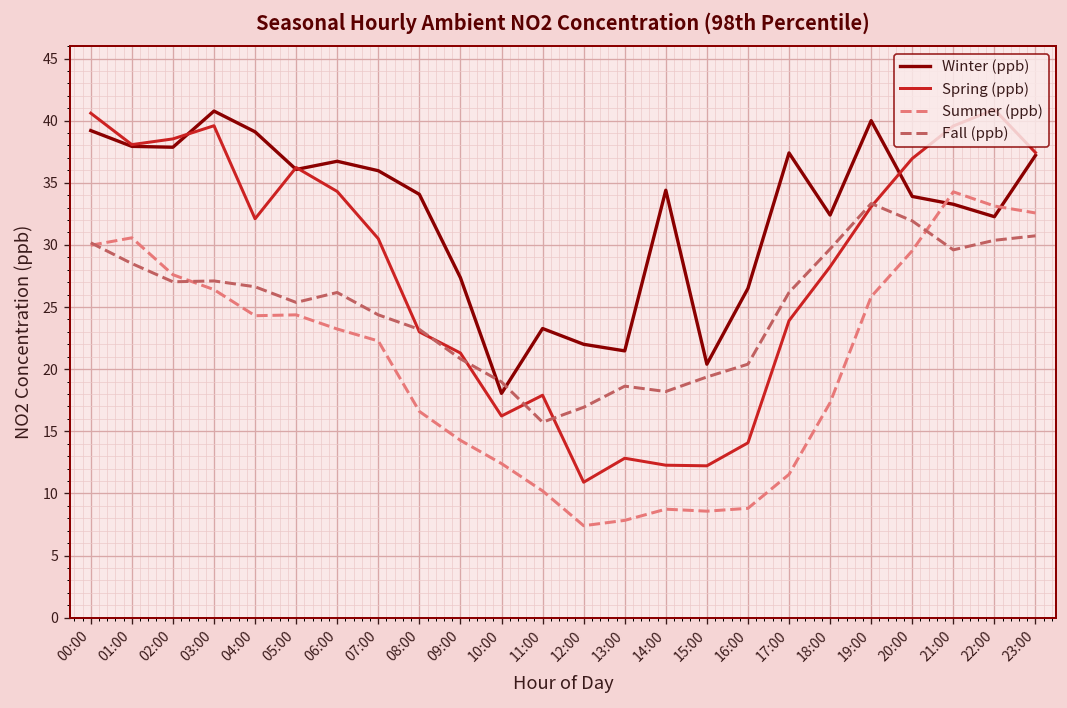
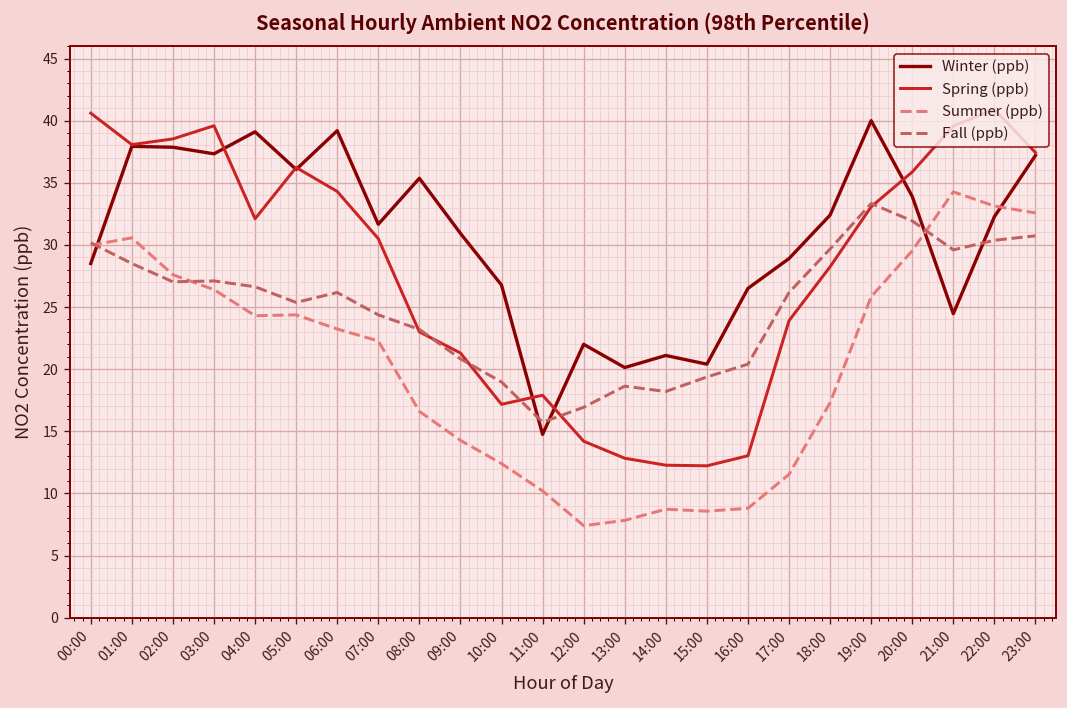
Winter (ppb), 00:00: 39.2 -> 28.5
Winter (ppb), 03:00: 40.8 -> 37.3
Winter (ppb), 06:00: 36.7 -> 39.2
Winter (ppb), 07:00: 36.0 -> 31.7
Winter (ppb), 08:00: 34.1 -> 35.4
Winter (ppb), 09:00: 27.4 -> 30.9
Winter (ppb), 10:00: 18.1 -> 26.8
Spring (ppb), 10:00: 16.2 -> 17.2
Winter (ppb), 11:00: 23.3 -> 14.8
Spring (ppb), 12:00: 10.9 -> 14.2
Winter (ppb), 13:00: 21.5 -> 20.1
Winter (ppb), 14:00: 34.4 -> 21.1
Spring (ppb), 16:00: 14.1 -> 13.0
Winter (ppb), 17:00: 37.4 -> 28.9
Spring (ppb), 20:00: 37.0 -> 35.9
Winter (ppb), 21:00: 33.3 -> 24.5
